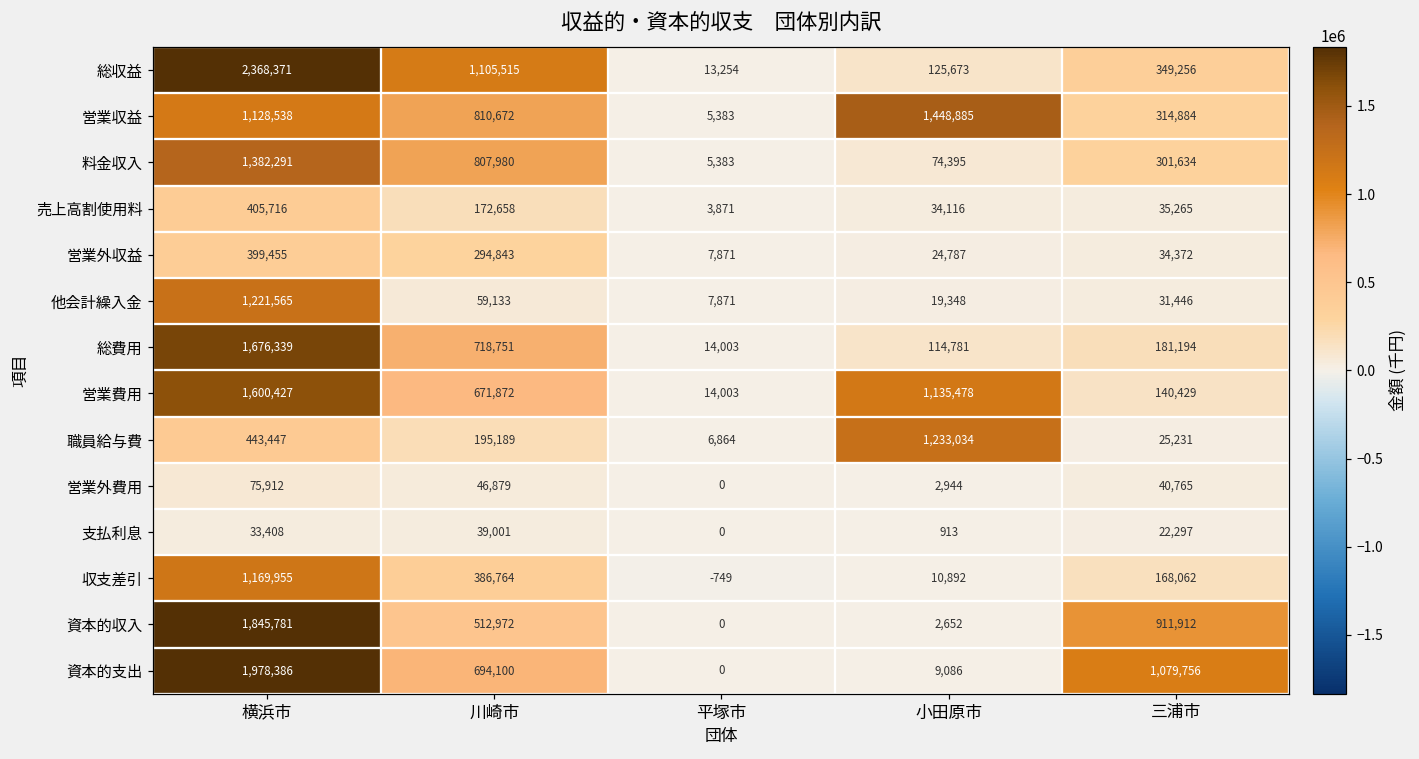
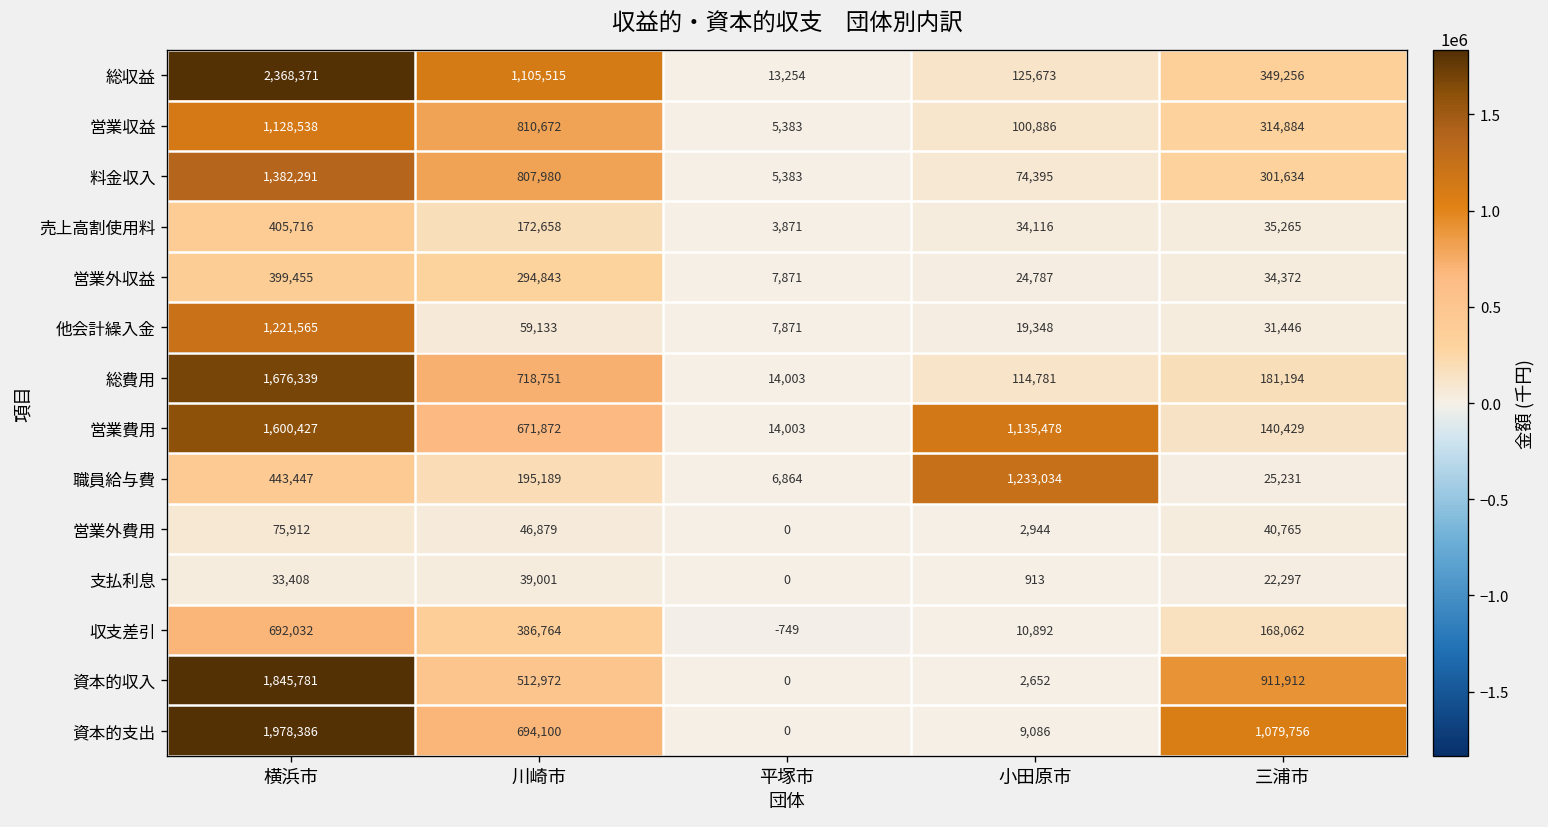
営業収益, 小田原市: 1,448,885 -> 100,886
収支差引, 横浜市: 1,169,955 -> 692,032
